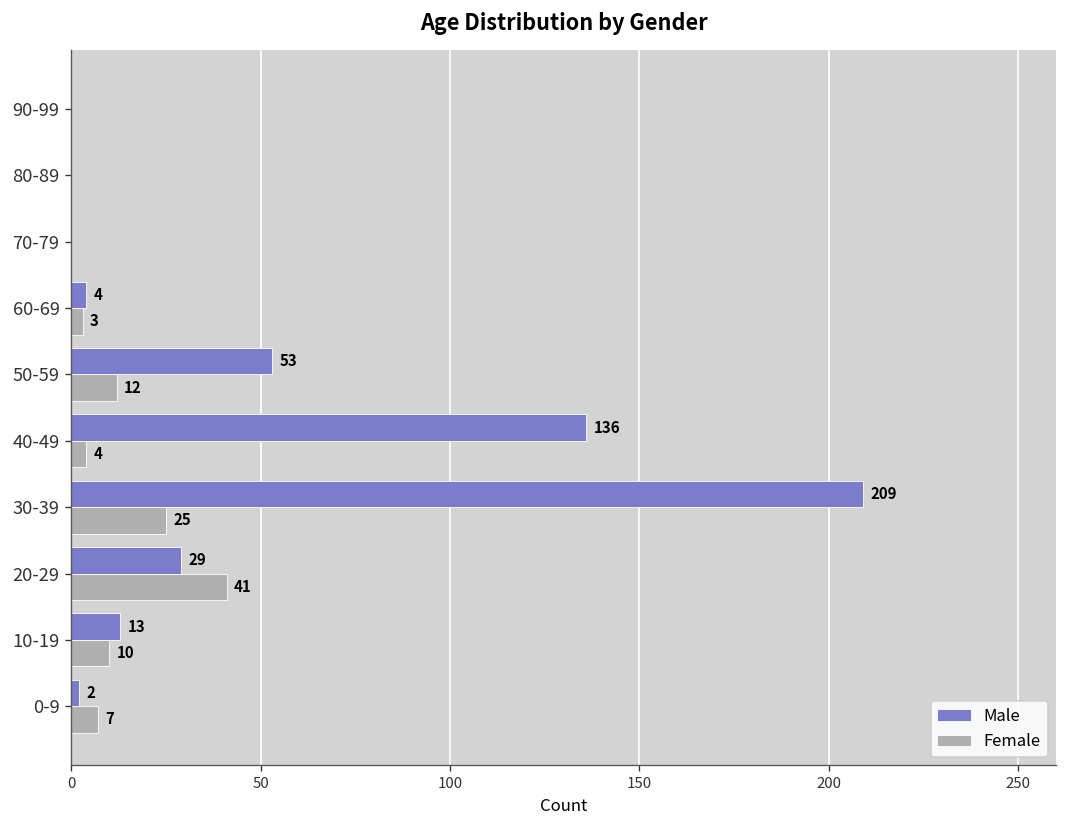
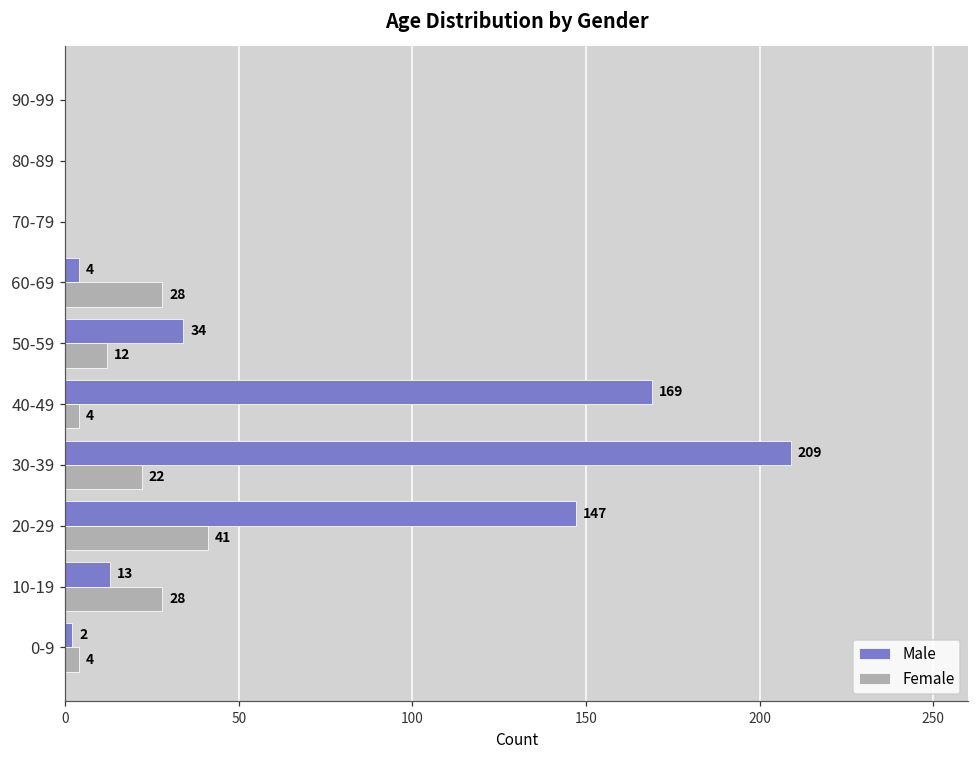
Female, 60-69: 3 -> 28
Male, 50-59: 53 -> 34
Male, 40-49: 136 -> 169
Female, 30-39: 25 -> 22
Male, 20-29: 29 -> 147
Female, 10-19: 10 -> 28
Female, 0-9: 7 -> 4
